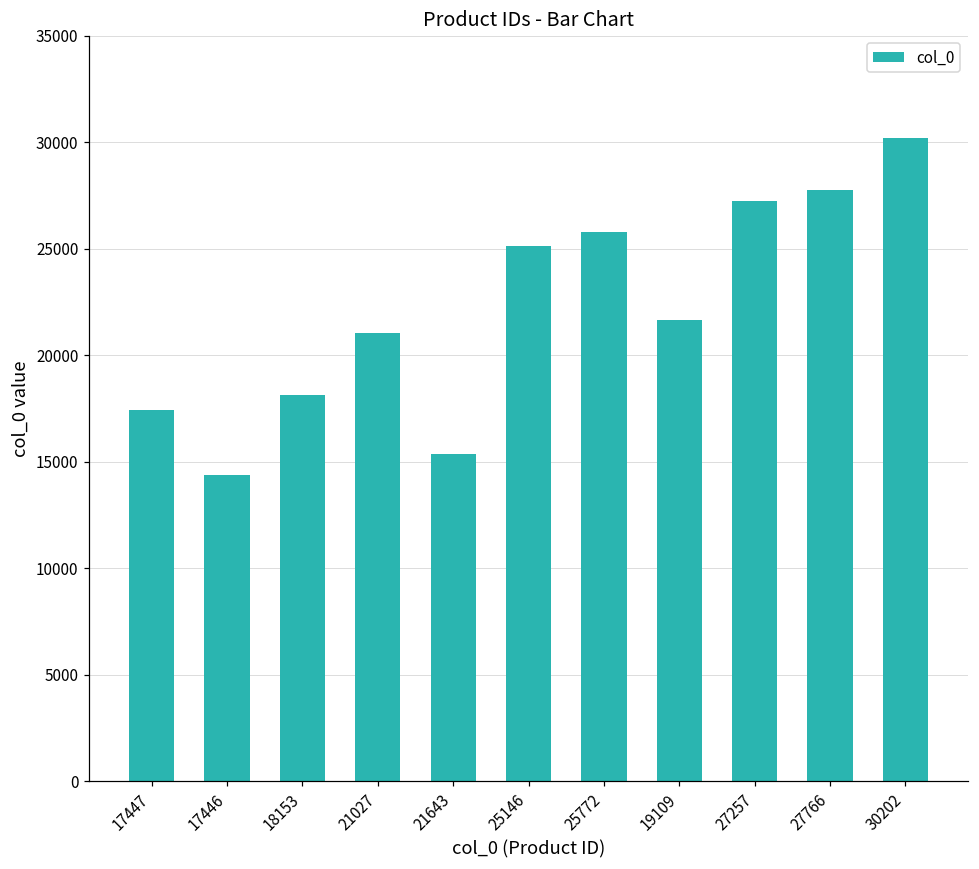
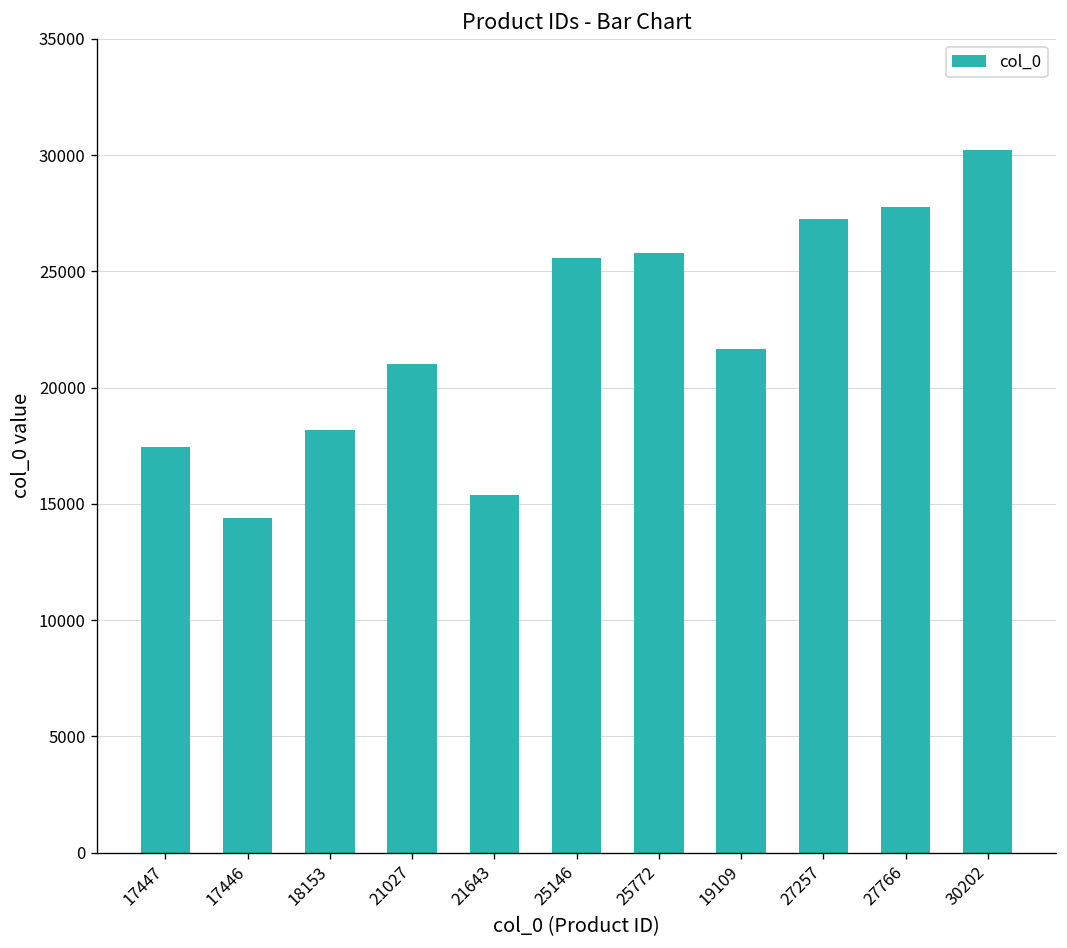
25146: 25100 -> 25600
